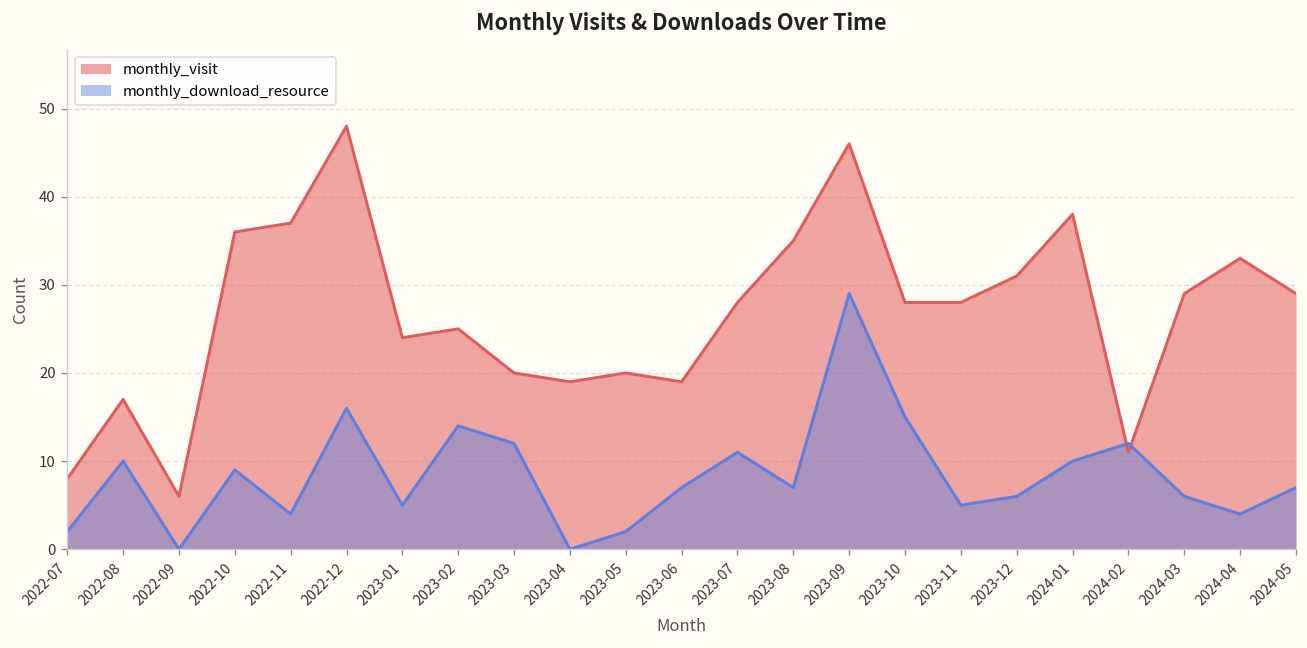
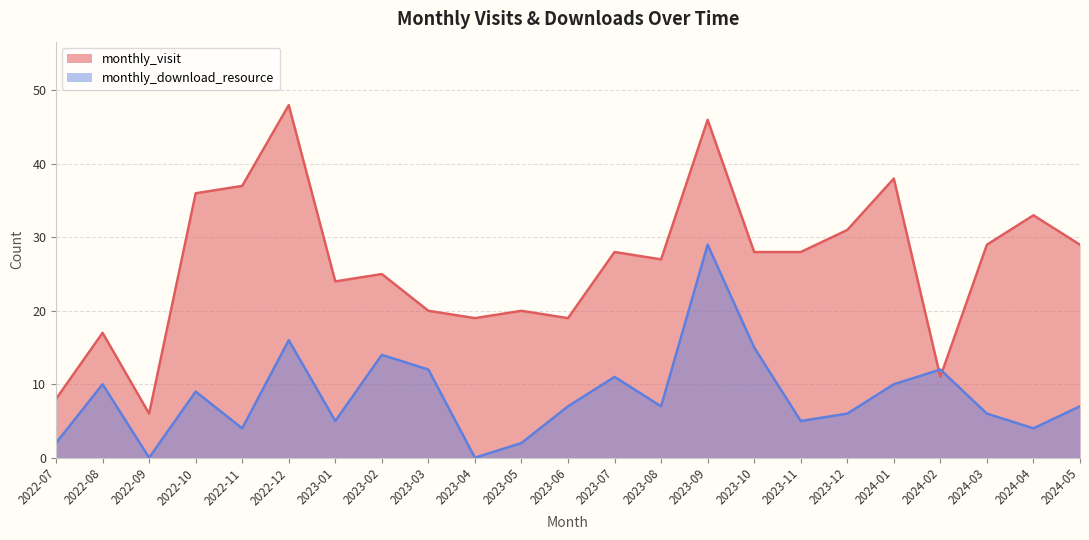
monthly_visit, 2023-08: 35 -> 27
